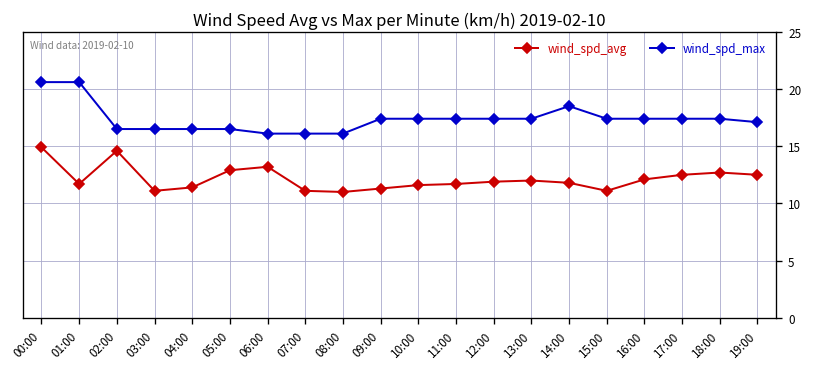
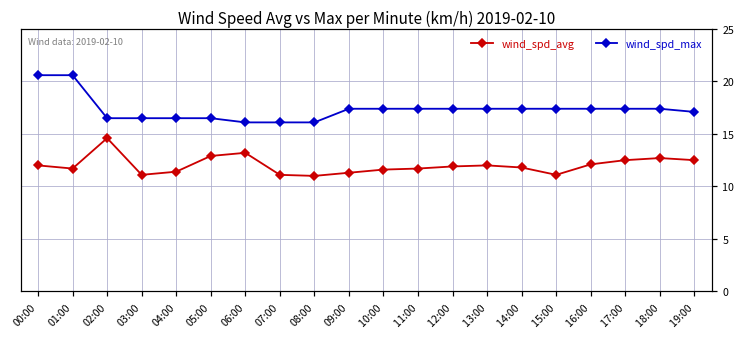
wind_spd_avg, 00:00: 15 -> 12
wind_spd_max, 14:00: 19 -> 17
